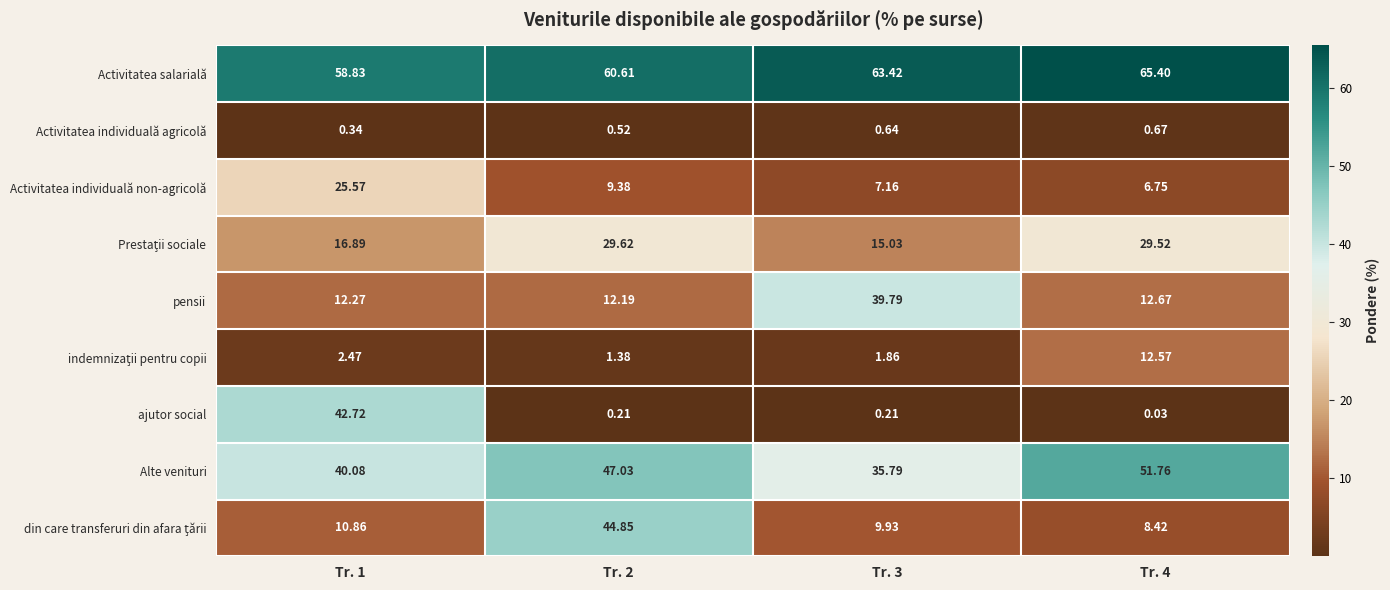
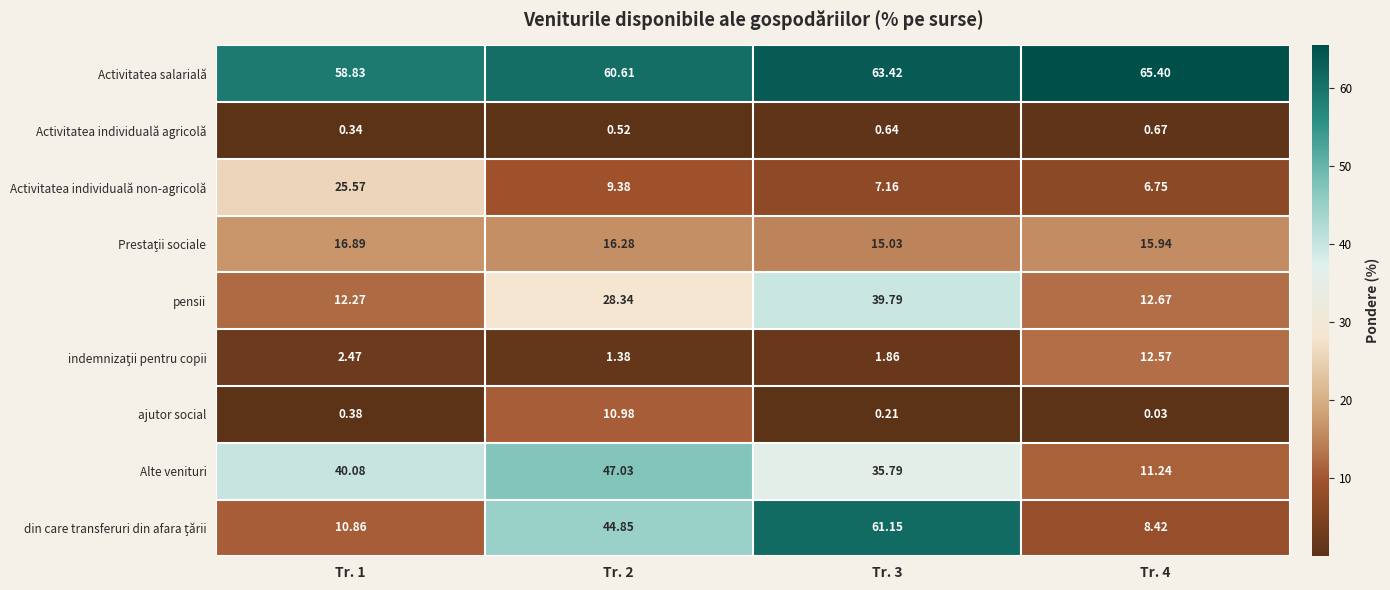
Prestaţii sociale, Tr. 2: 29.62 -> 16.28
Prestaţii sociale, Tr. 4: 29.52 -> 15.94
pensii, Tr. 2: 12.19 -> 28.34
ajutor social, Tr. 1: 42.72 -> 0.38
ajutor social, Tr. 2: 0.21 -> 10.98
Alte venituri, Tr. 4: 51.76 -> 11.24
din care transferuri din afara ţării, Tr. 3: 9.93 -> 61.15
